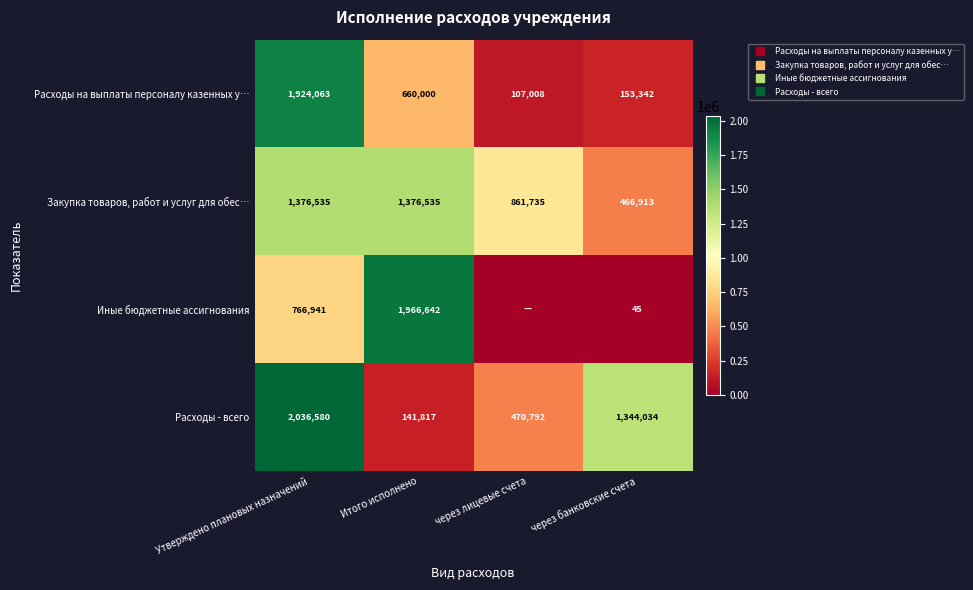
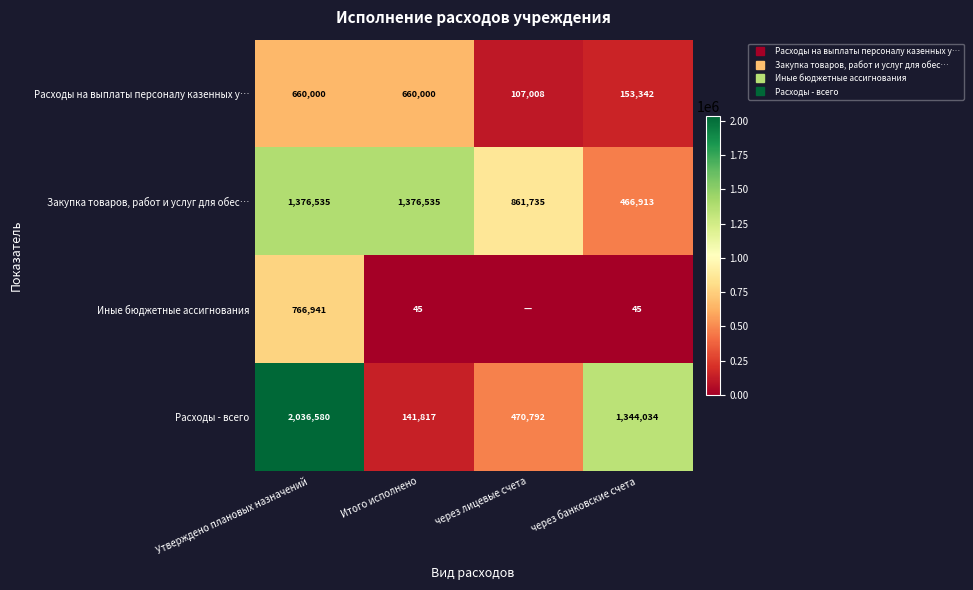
Расходы на выплаты персоналу казенных у…, Утверждено плановых назначений: 1,924,063 -> 660,000
Иные бюджетные ассигнования, Итого исполнено: 1,966,642 -> 45
